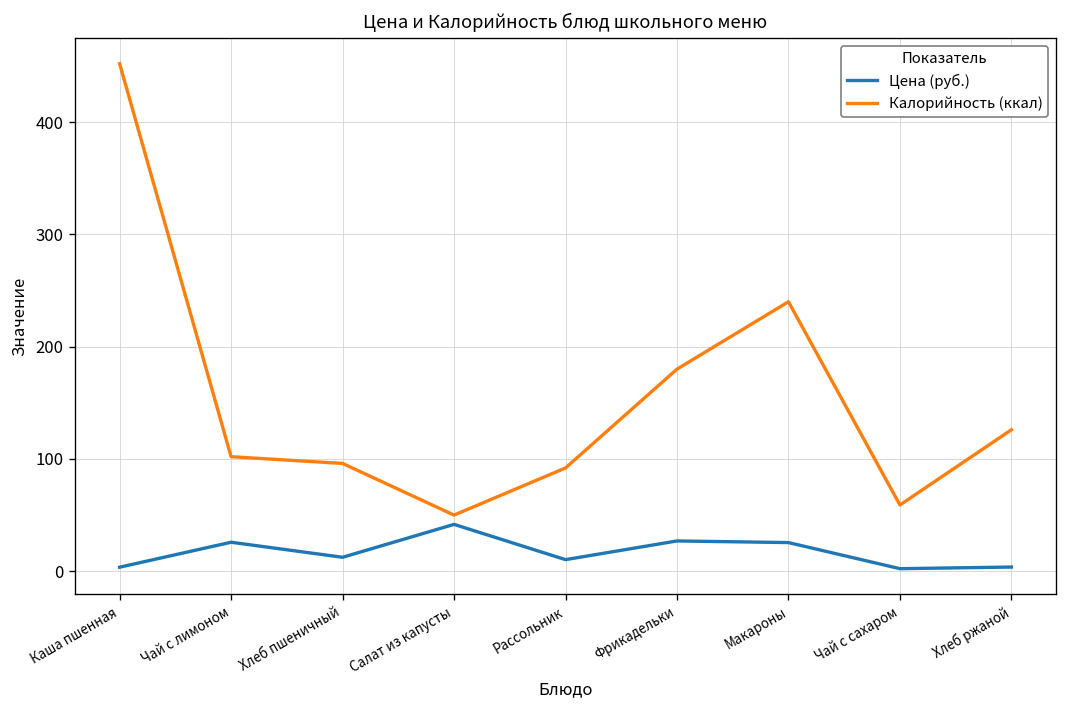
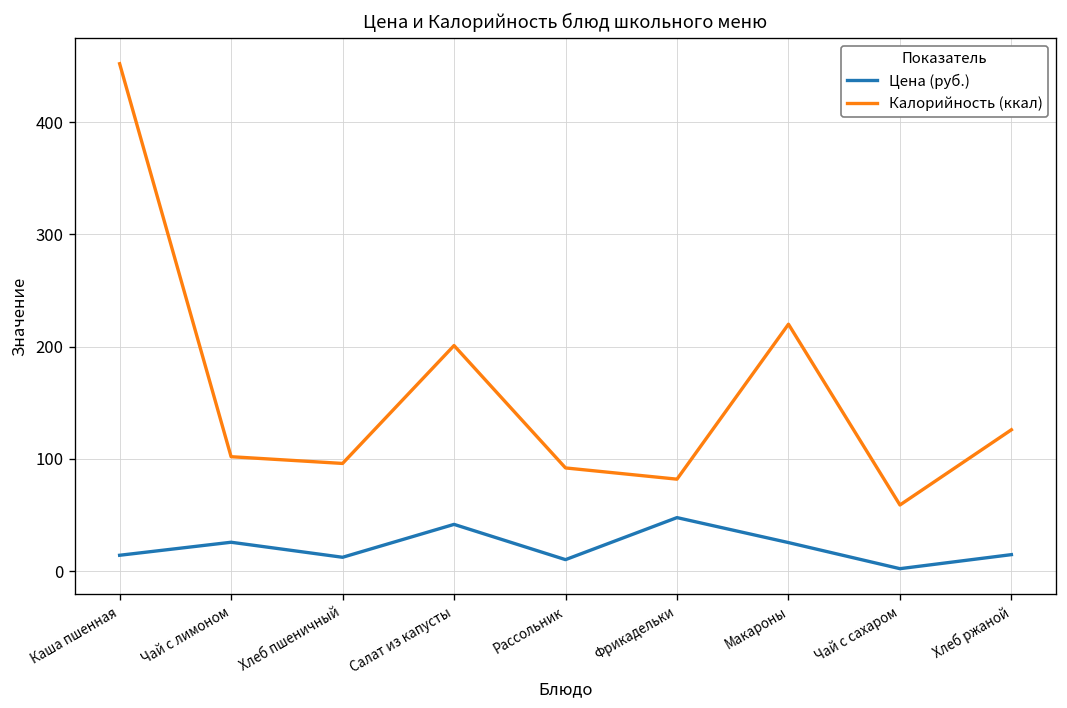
Цена (руб.), Каша пшенная: 0 -> 10
Калорийность (ккал), Салат из капусты: 50 -> 200
Цена (руб.), Фрикадельки: 30 -> 50
Калорийность (ккал), Фрикадельки: 180 -> 80
Калорийность (ккал), Макароны: 240 -> 220
Цена (руб.), Хлеб ржаной: 0 -> 10
